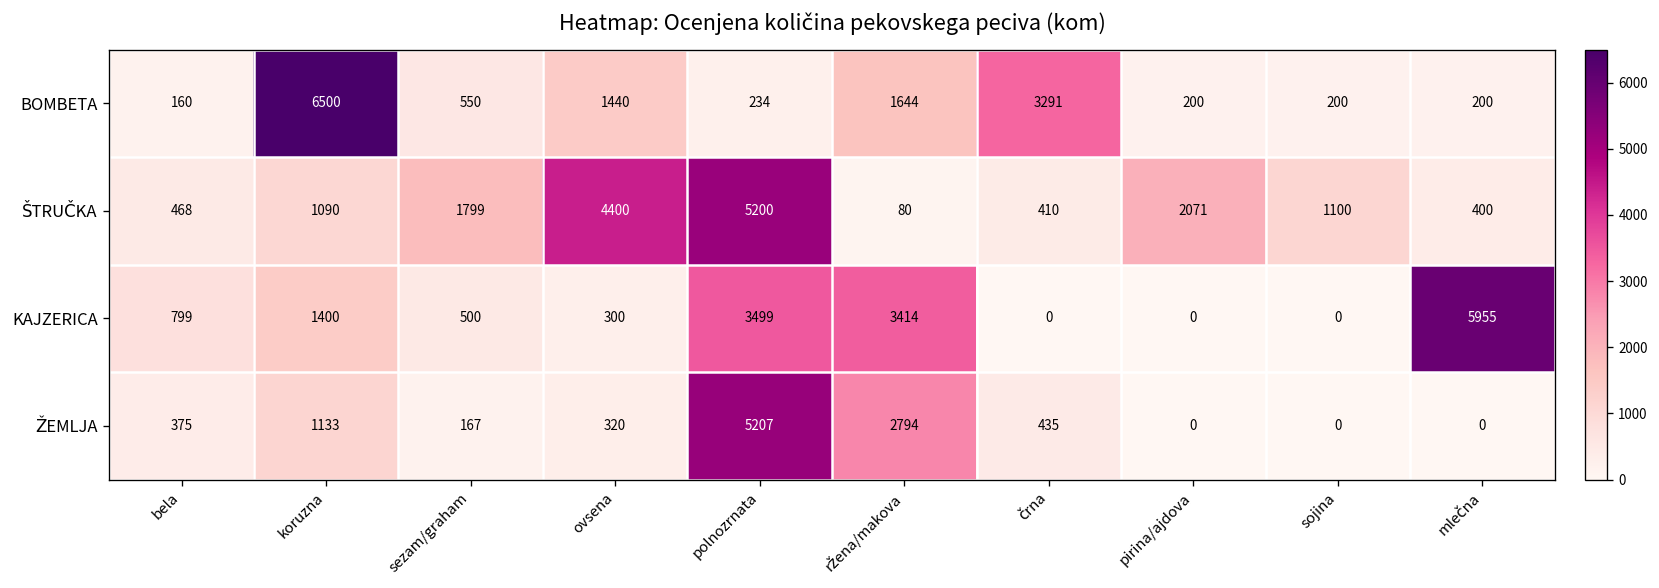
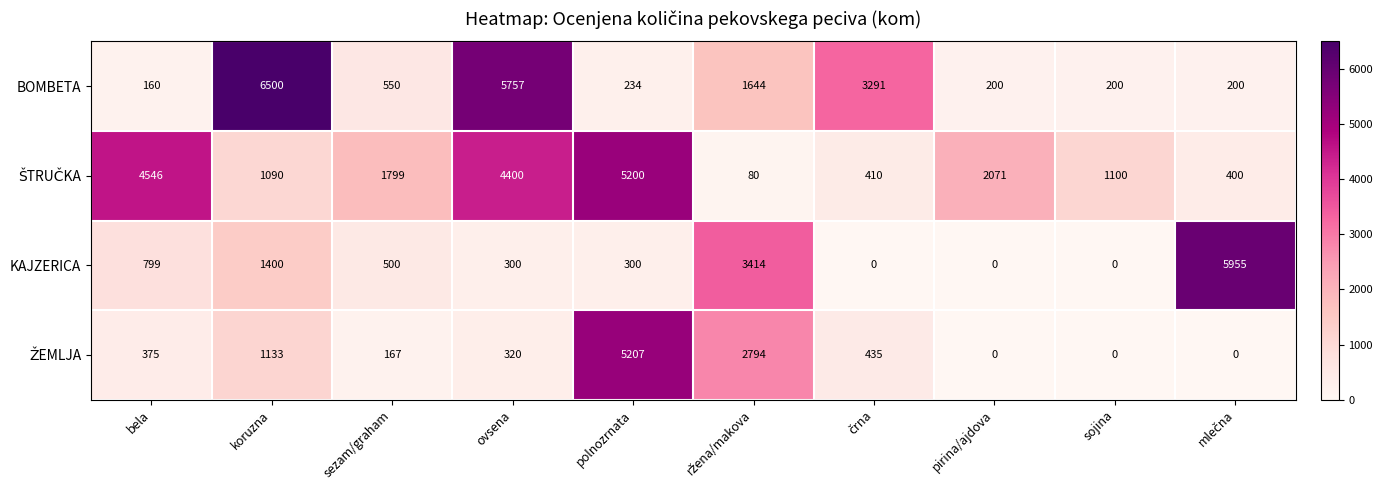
BOMBETA, ovsena: 1440 -> 5757
ŠTRUČKA, bela: 468 -> 4546
KAJZERICA, polnozrnata: 3499 -> 300
